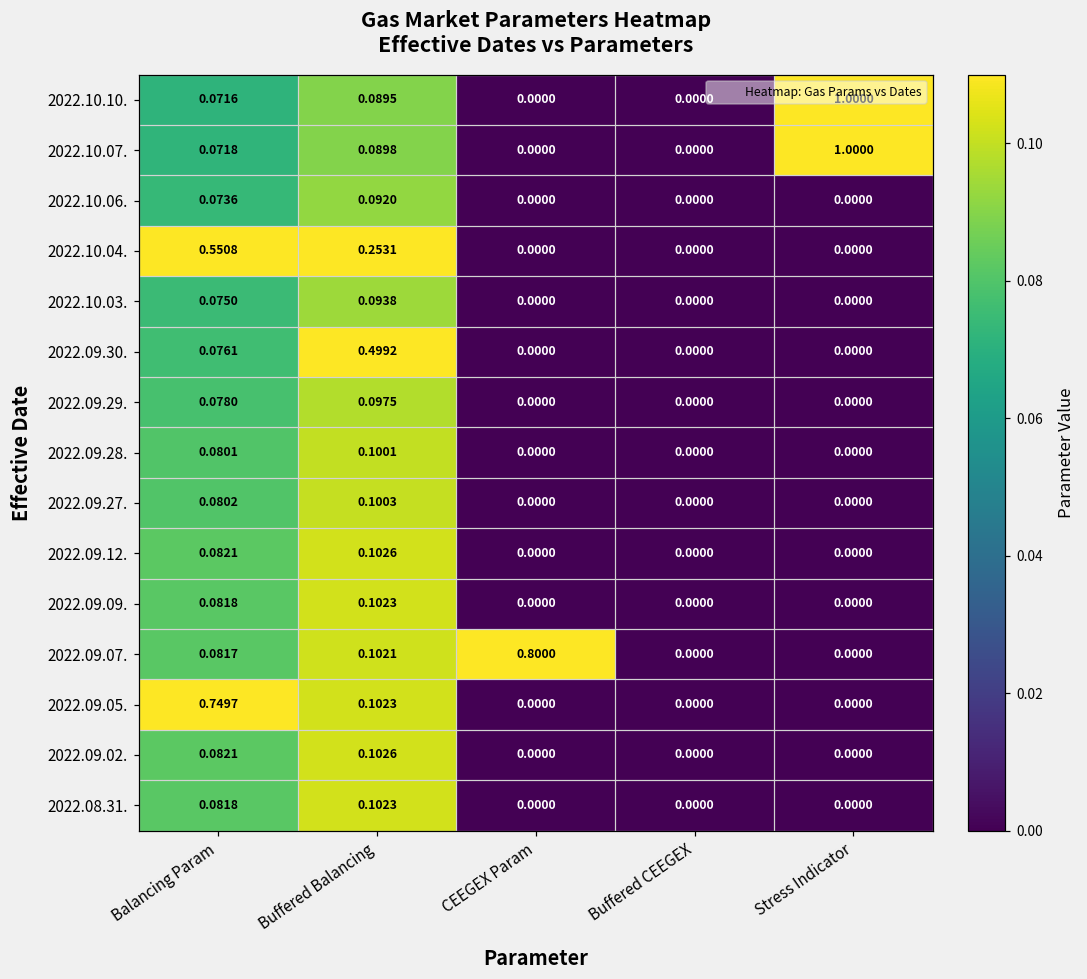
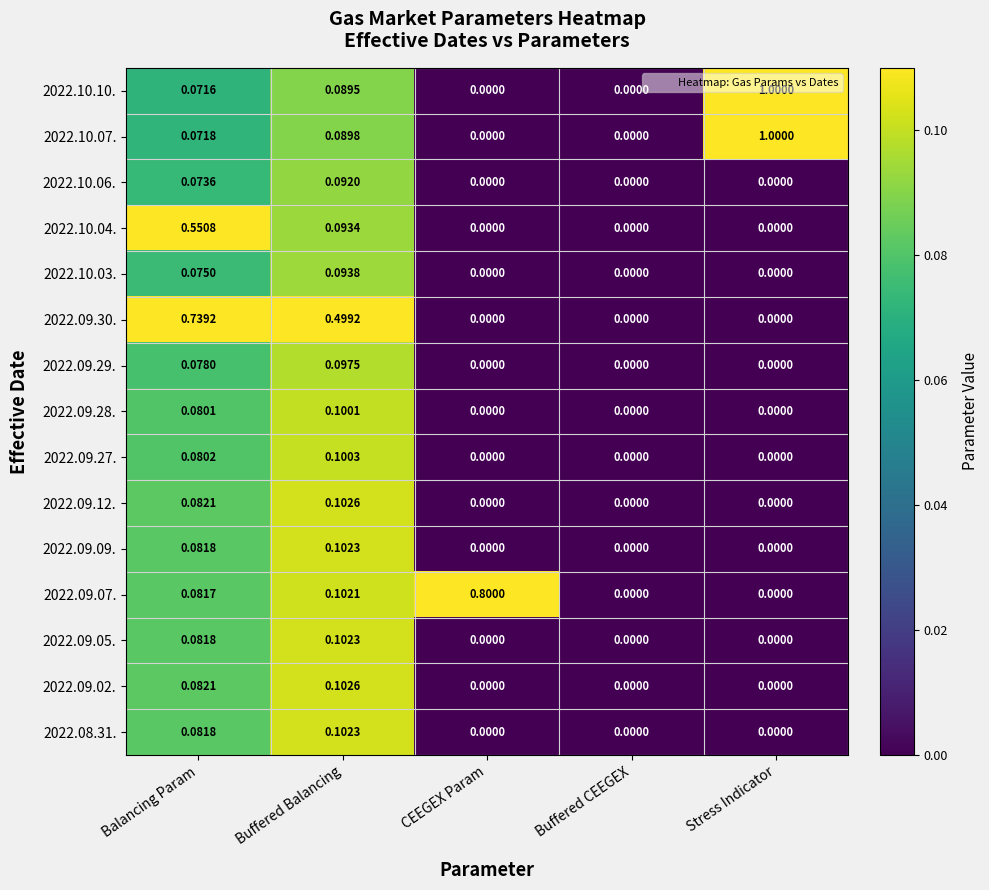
2022.10.04., Buffered Balancing: 0.2531 -> 0.0934
2022.09.30., Balancing Param: 0.0761 -> 0.7392
2022.09.05., Balancing Param: 0.7497 -> 0.0818
